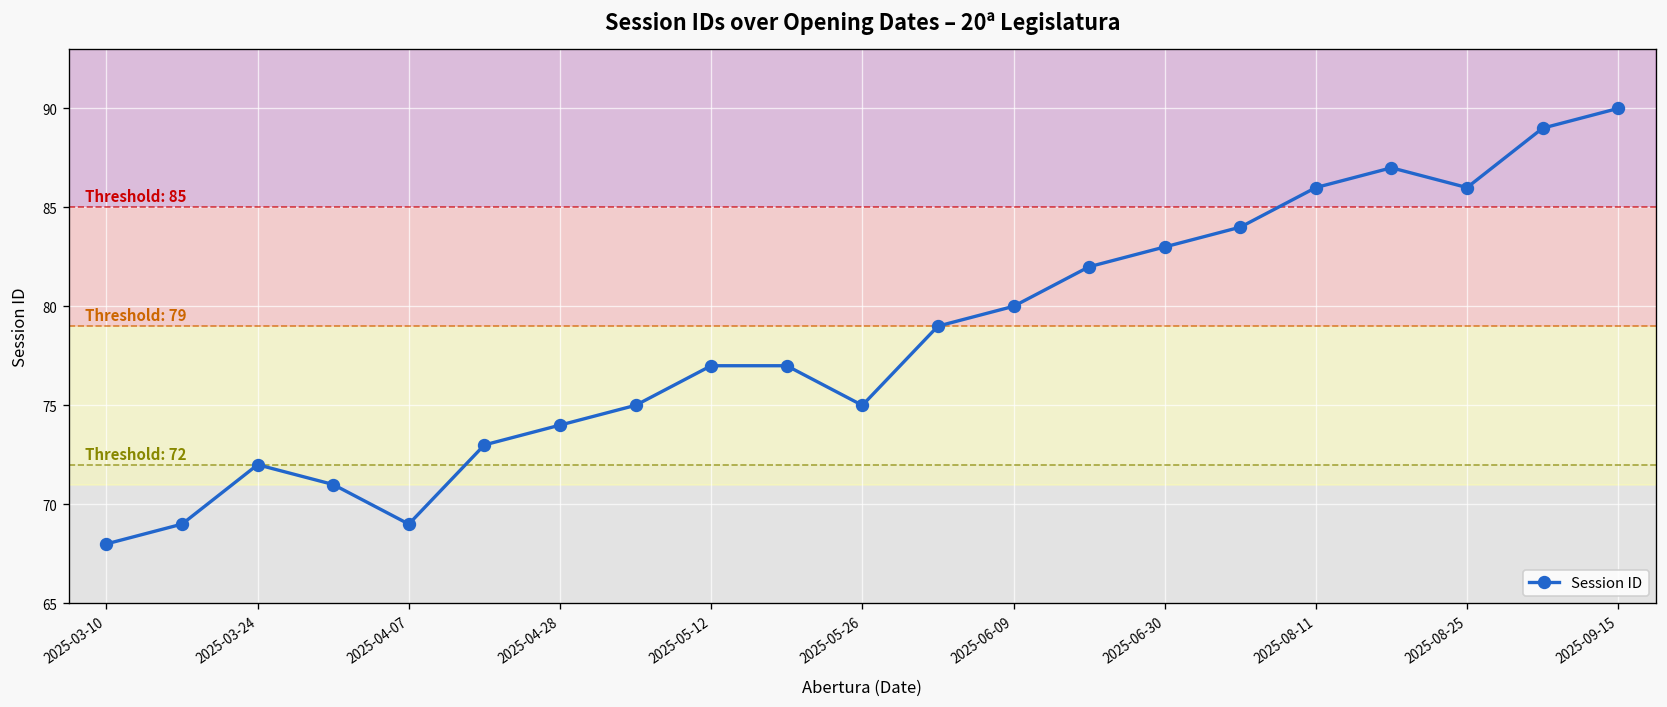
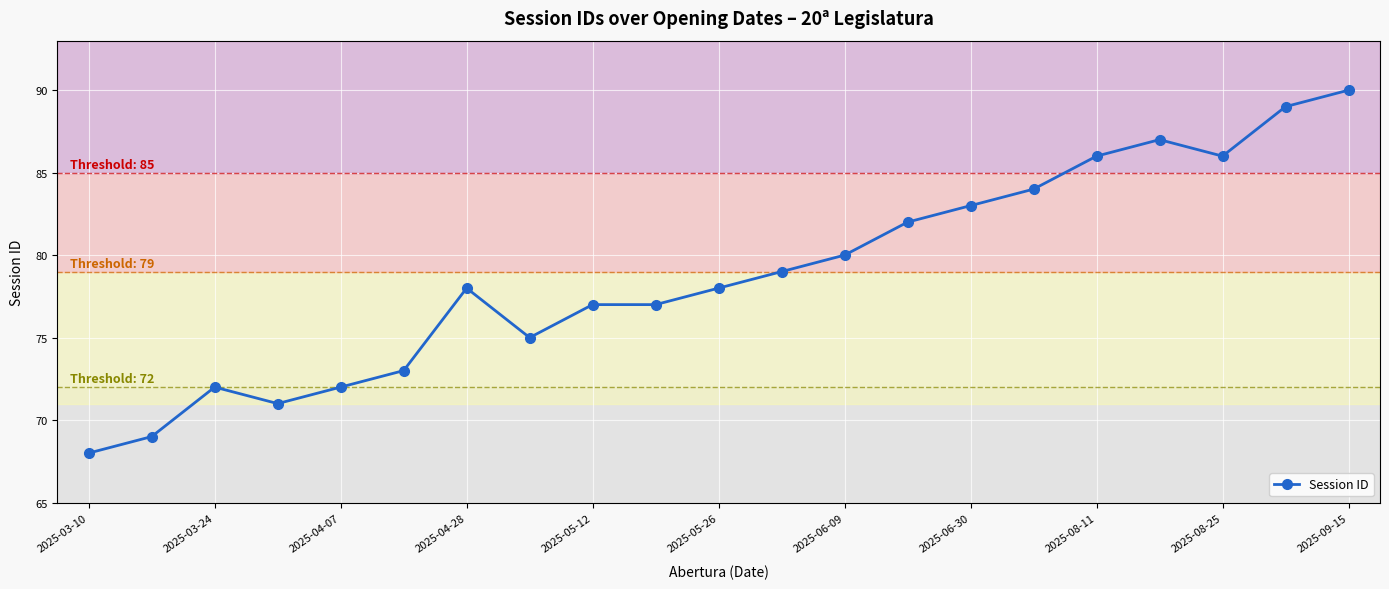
2025-04-07: 69 -> 72
2025-04-28: 74 -> 78
2025-05-26: 75 -> 78
